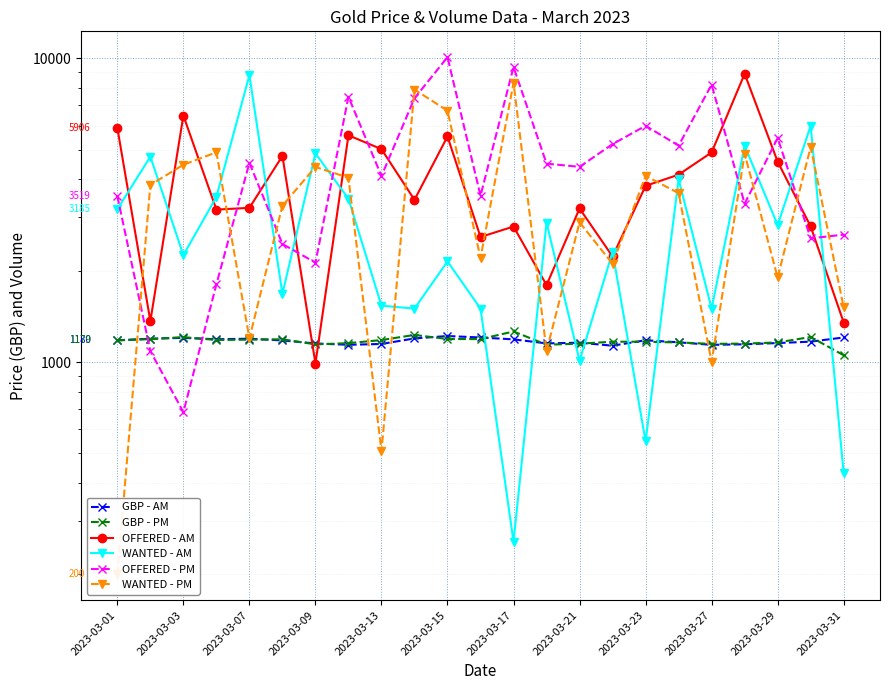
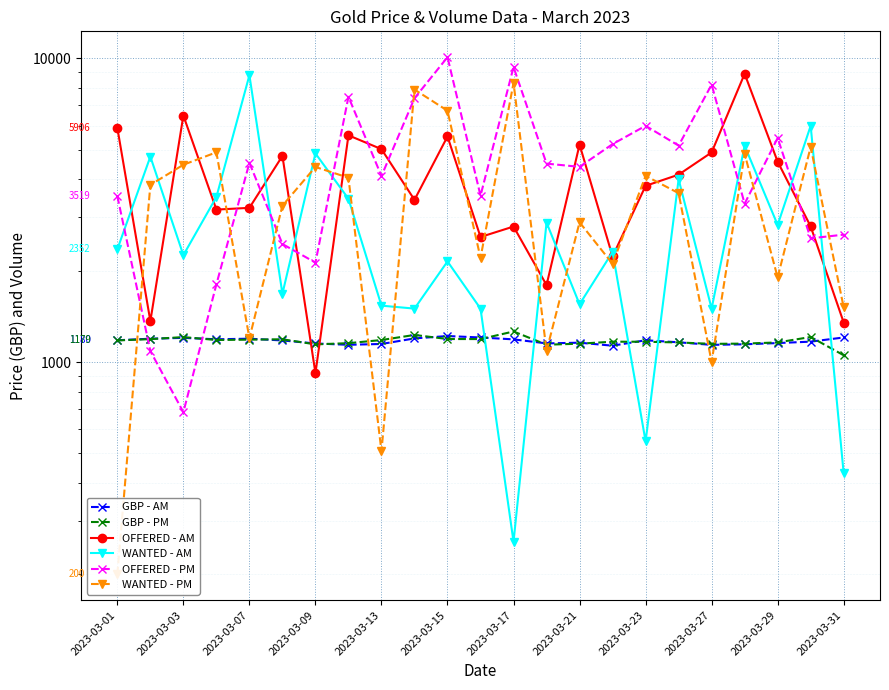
WANTED - AM, 2023-03-01: 3185 -> 2352
OFFERED - AM, 2023-03-09: 990 -> 920
OFFERED - AM, 2023-03-21: 3200 -> 5200
WANTED - AM, 2023-03-21: 1010 -> 1600
